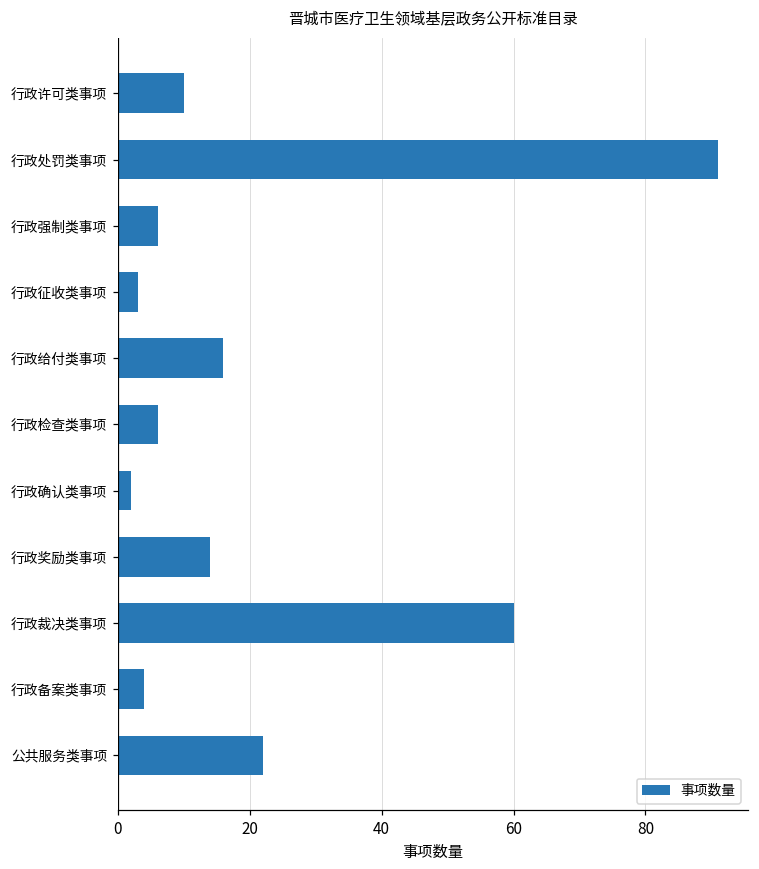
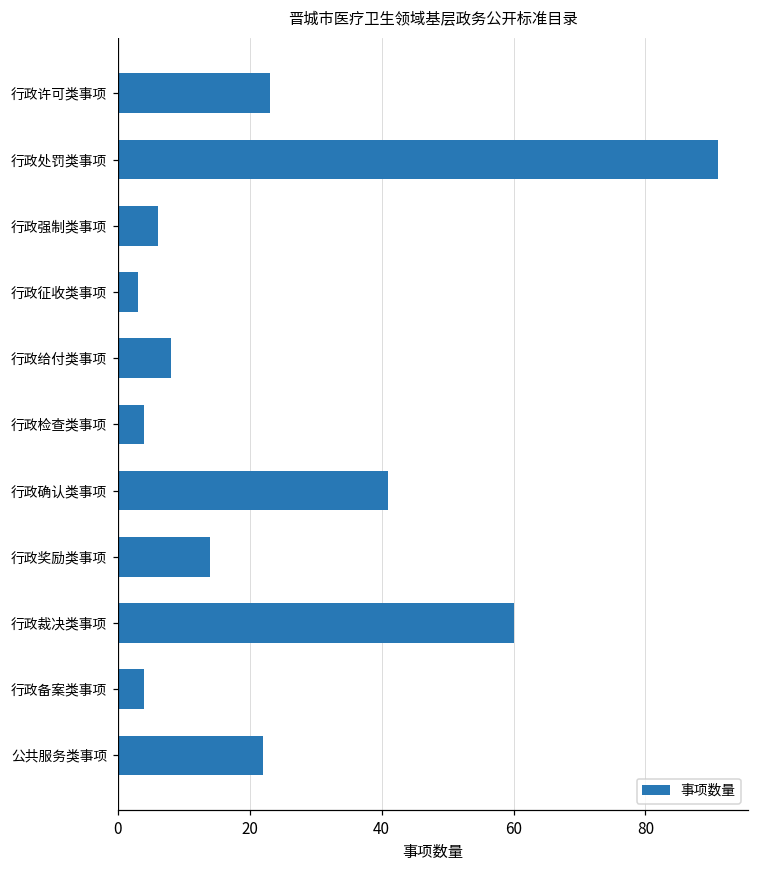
行政许可类事项: 10 -> 23
行政给付类事项: 16 -> 8
行政检查类事项: 6 -> 4
行政确认类事项: 2 -> 41
